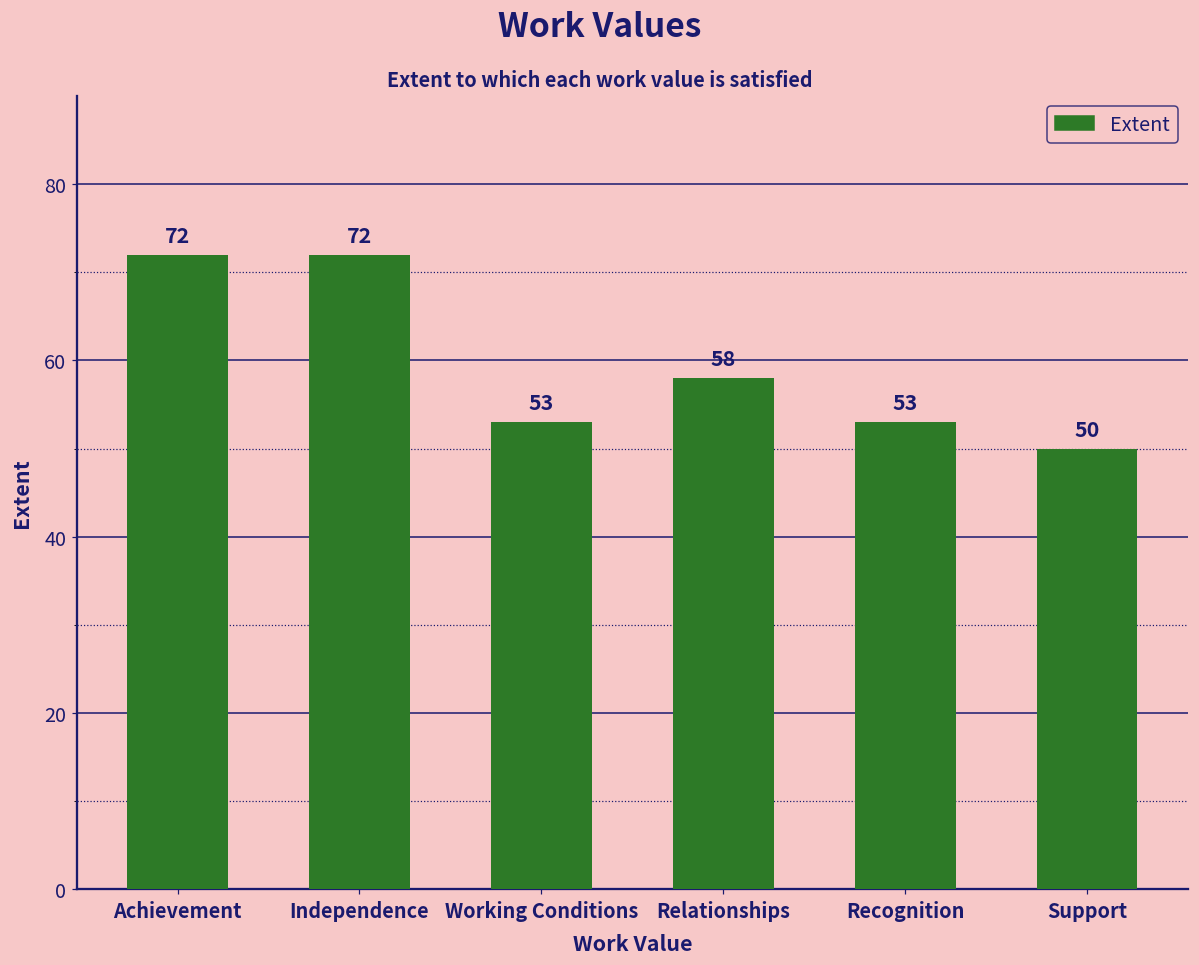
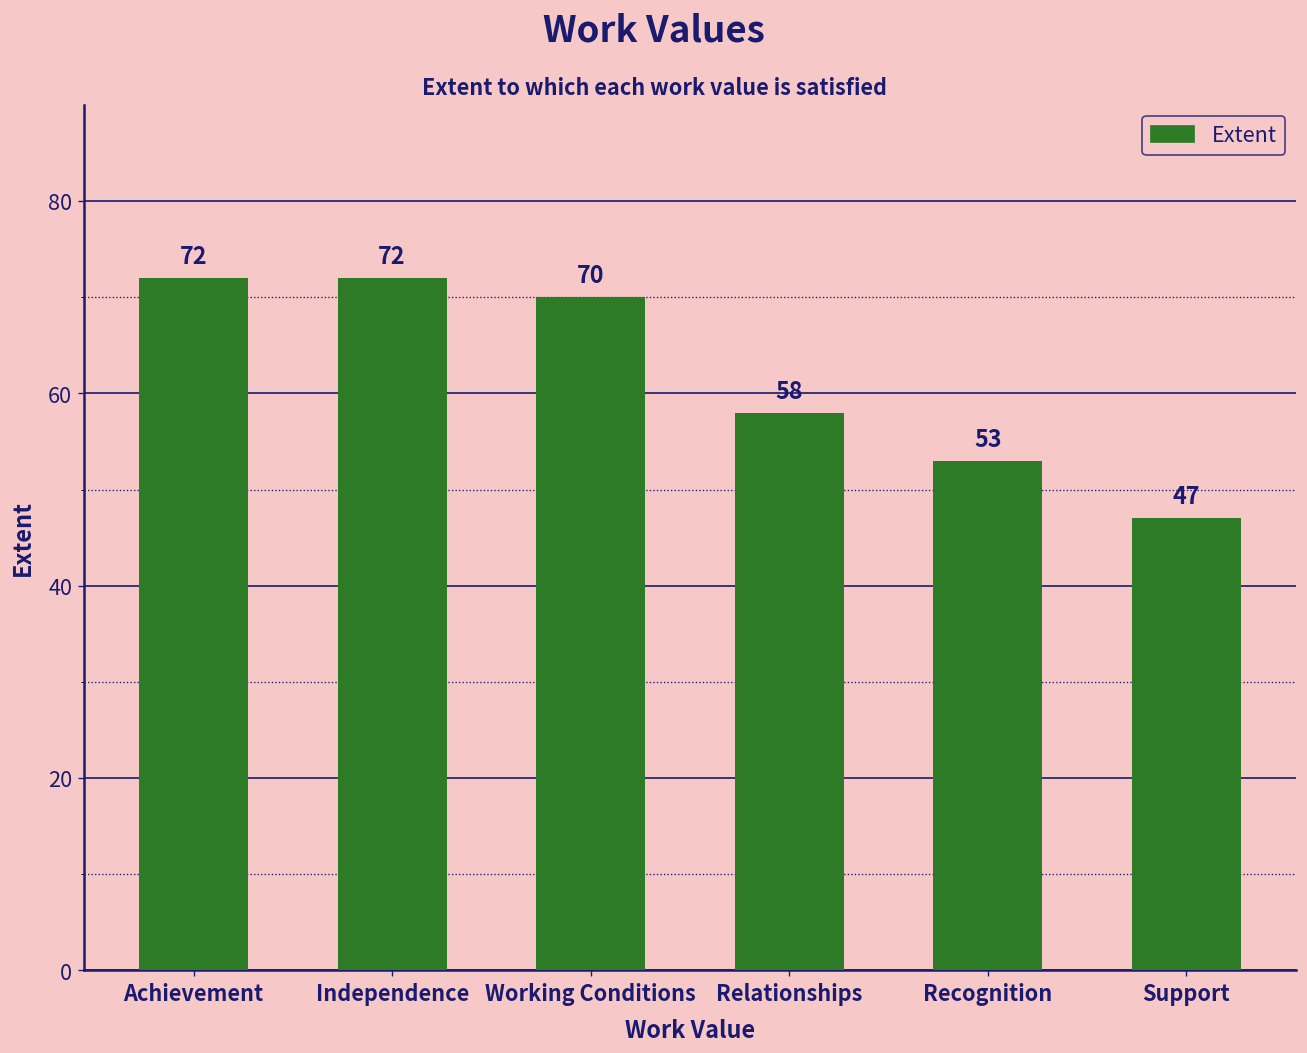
Working Conditions: 53 -> 70
Support: 50 -> 47
